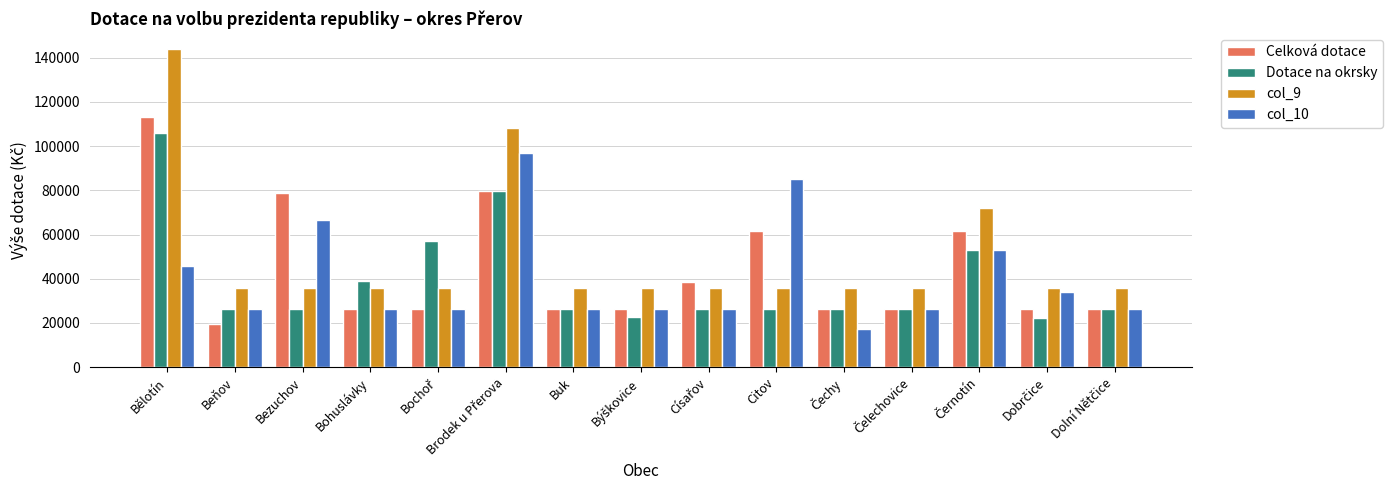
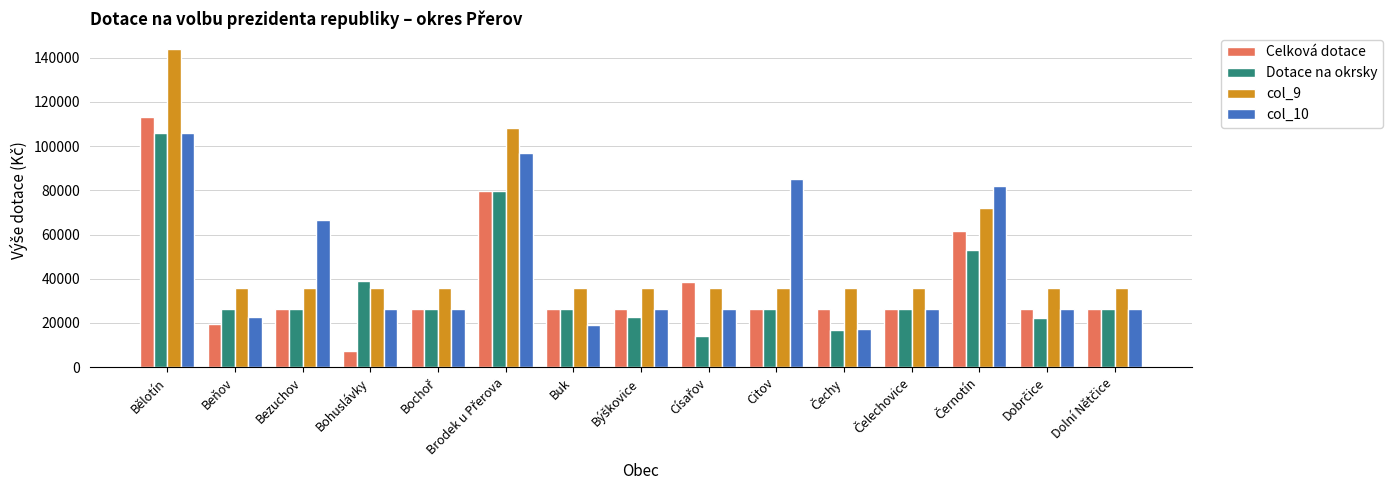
col_10, Bělotín: 46000 -> 106000
col_10, Beňov: 27000 -> 23000
Celková dotace, Bezuchov: 79000 -> 27000
Celková dotace, Bohuslávky: 27000 -> 7000
Dotace na okrsky, Bochoř: 57000 -> 27000
col_10, Buk: 27000 -> 19000
Dotace na okrsky, Císařov: 27000 -> 14000
Celková dotace, Citov: 62000 -> 27000
Dotace na okrsky, Čechy: 27000 -> 17000
col_10, Černotín: 53000 -> 82000
col_10, Dobrčice: 34000 -> 27000
